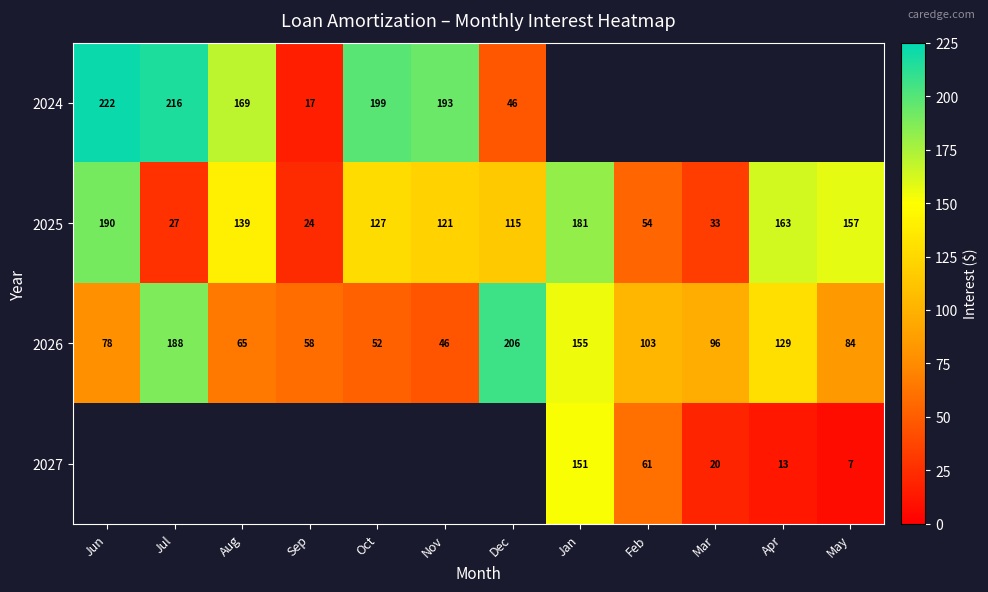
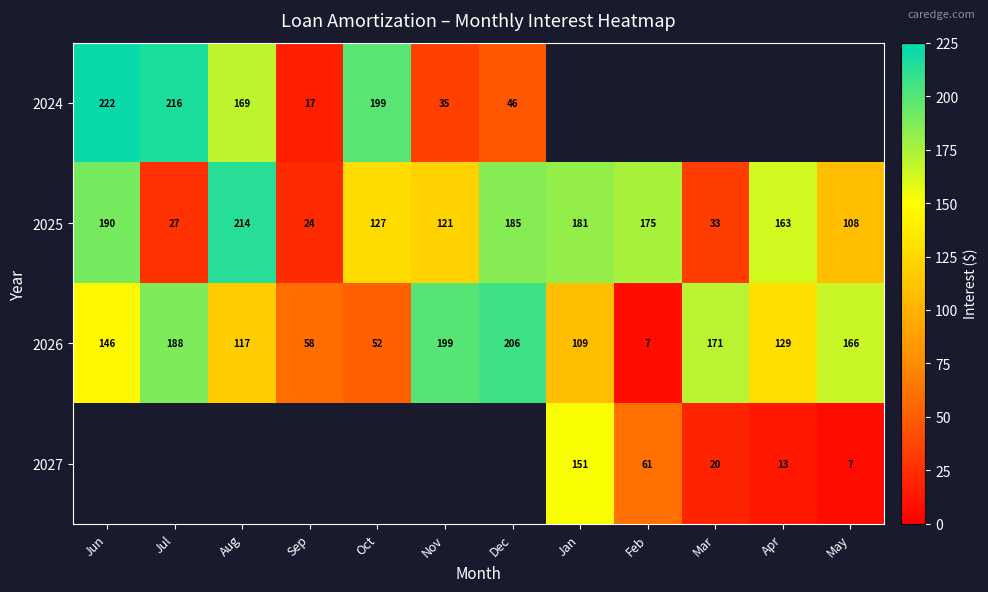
2024, Nov: 193 -> 35
2025, Aug: 139 -> 214
2025, Dec: 115 -> 185
2025, Feb: 54 -> 175
2025, May: 157 -> 108
2026, Jun: 78 -> 146
2026, Aug: 65 -> 117
2026, Nov: 46 -> 199
2026, Jan: 155 -> 109
2026, Feb: 103 -> 7
2026, Mar: 96 -> 171
2026, May: 84 -> 166
